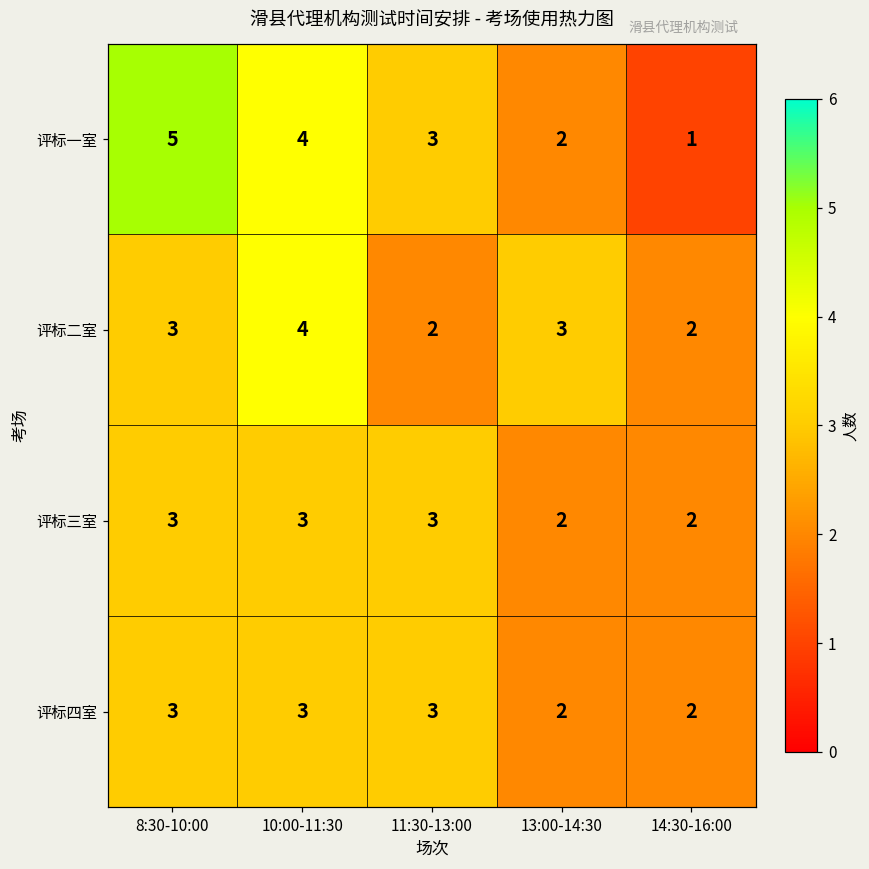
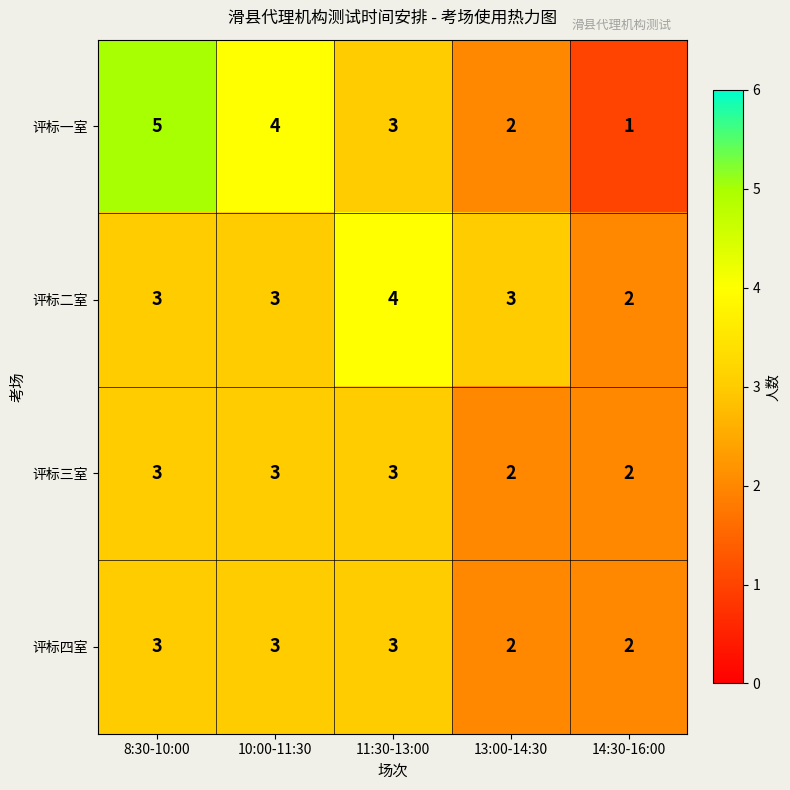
评标二室, 10:00-11:30: 4 -> 3
评标二室, 11:30-13:00: 2 -> 4
